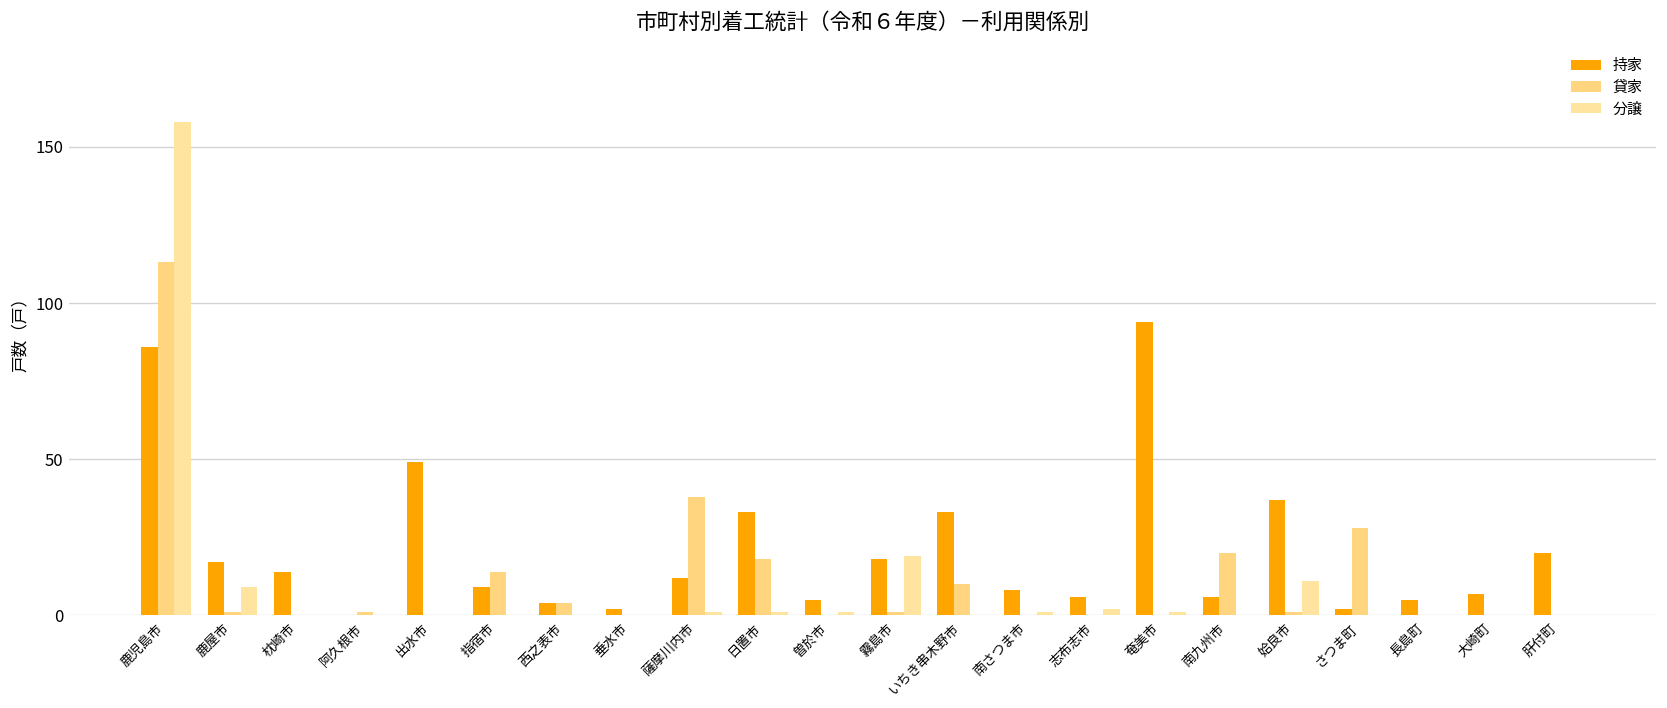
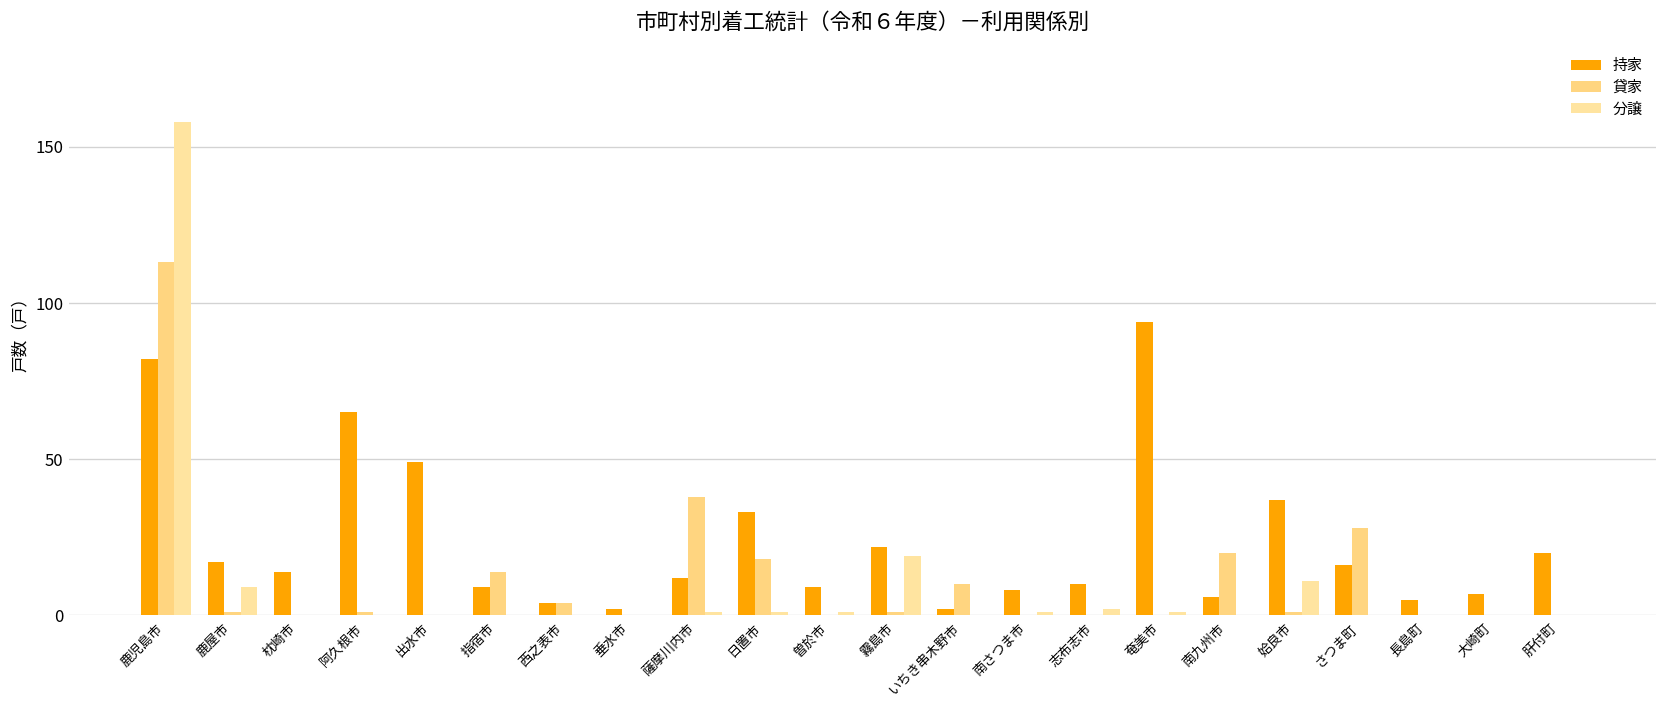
持家, 鹿児島市: 86 -> 82
持家, 阿久根市: 0 -> 65
持家, 曽於市: 5 -> 9
持家, 霧島市: 18 -> 22
持家, いちき串木野市: 33 -> 2
持家, 志布志市: 6 -> 10
持家, さつま町: 2 -> 16
